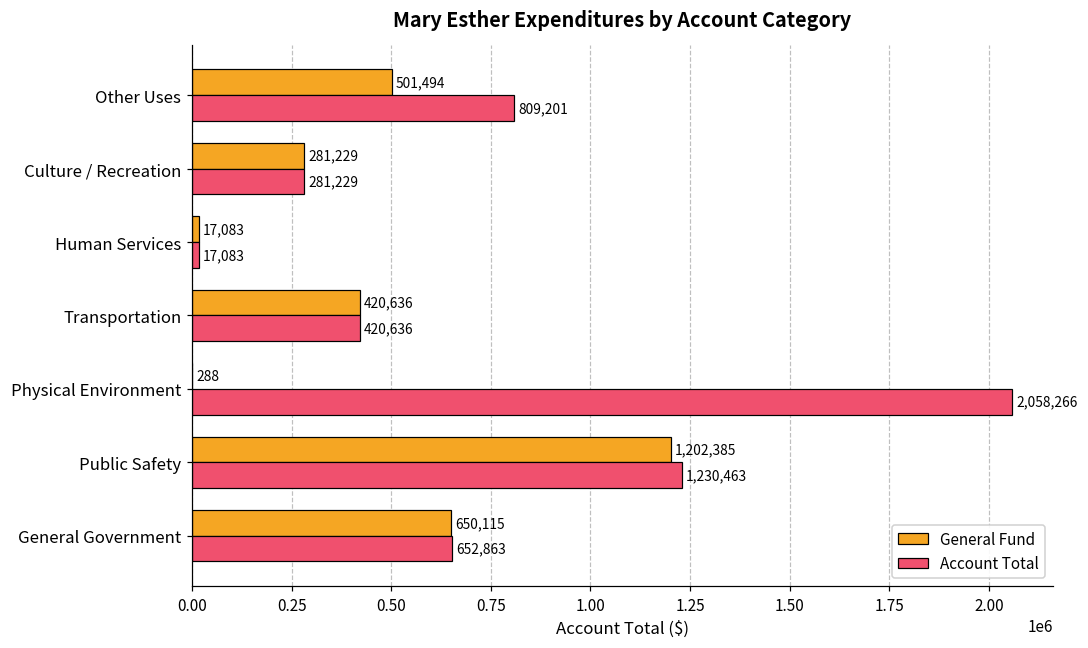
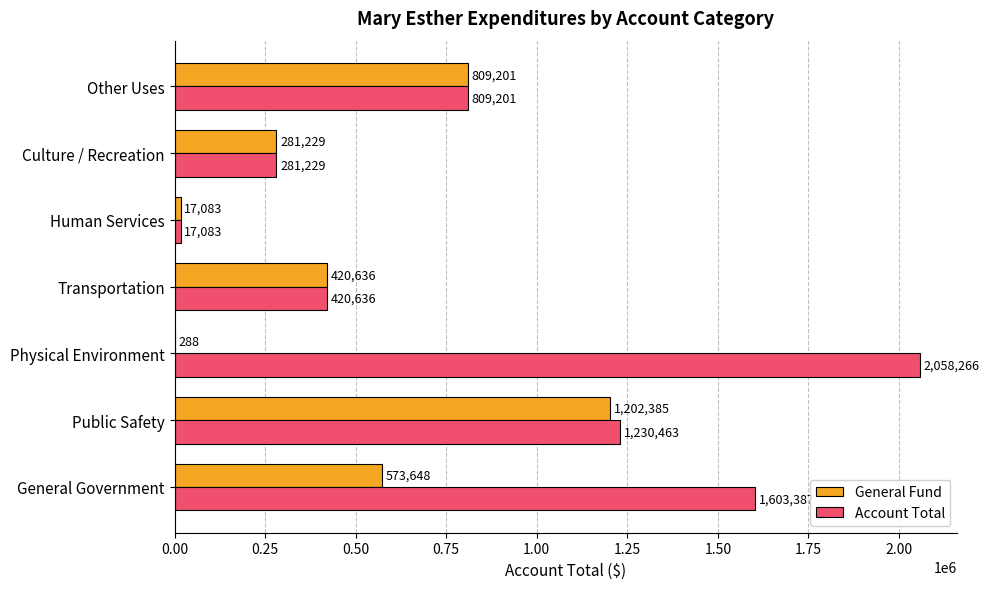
General Fund, Other Uses: 501,494 -> 809,201
General Fund, General Government: 650,115 -> 573,648
Account Total, General Government: 652,863 -> 1,603,387
